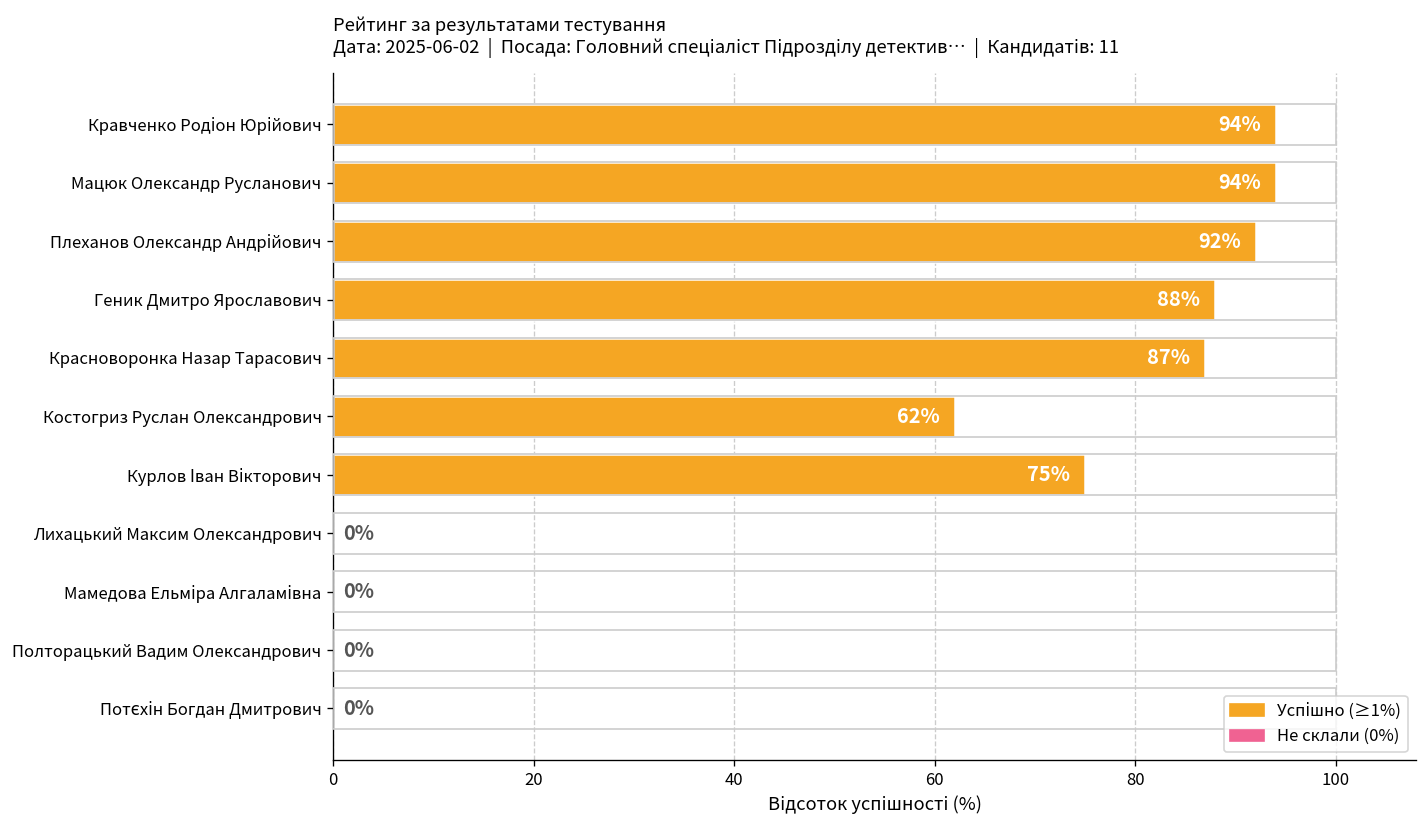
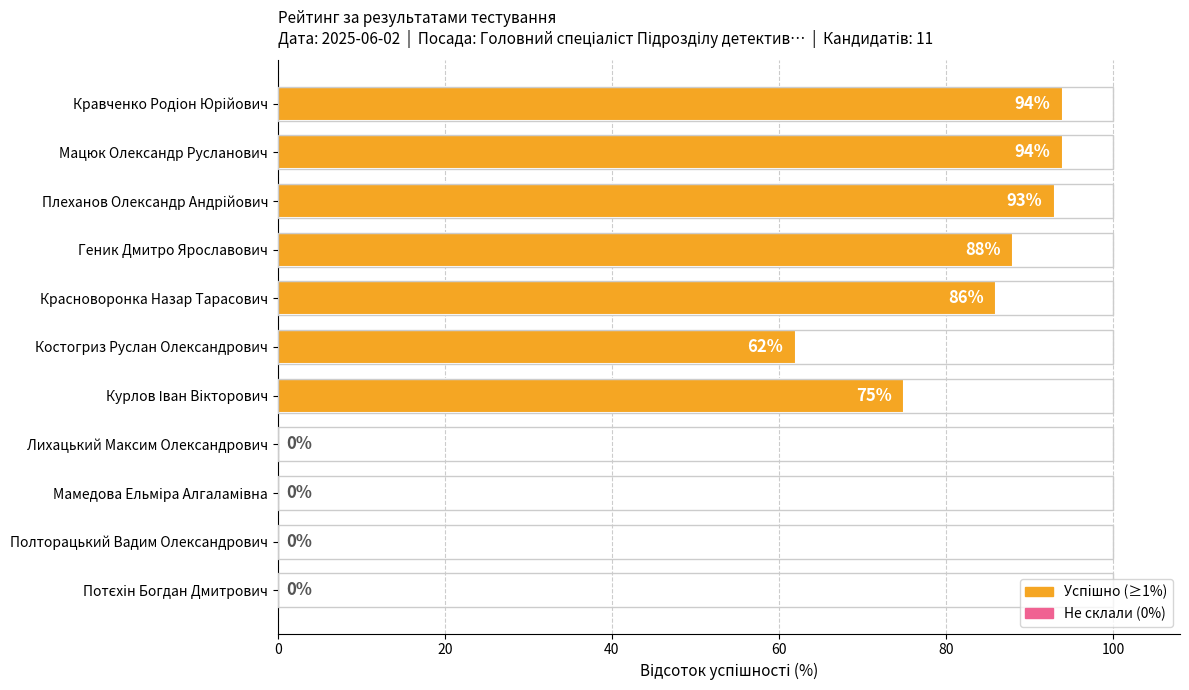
Плеханов Олександр Андрійович: 92% -> 93%
Красноворонка Назар Тарасович: 87% -> 86%
